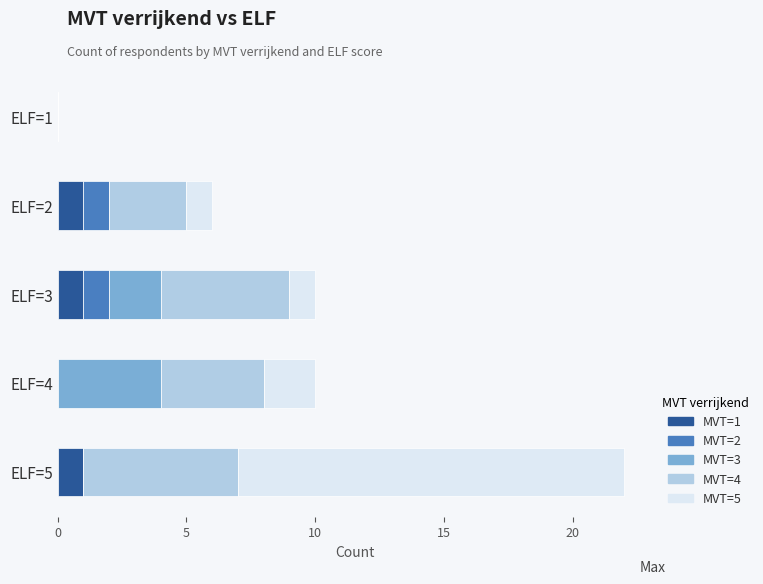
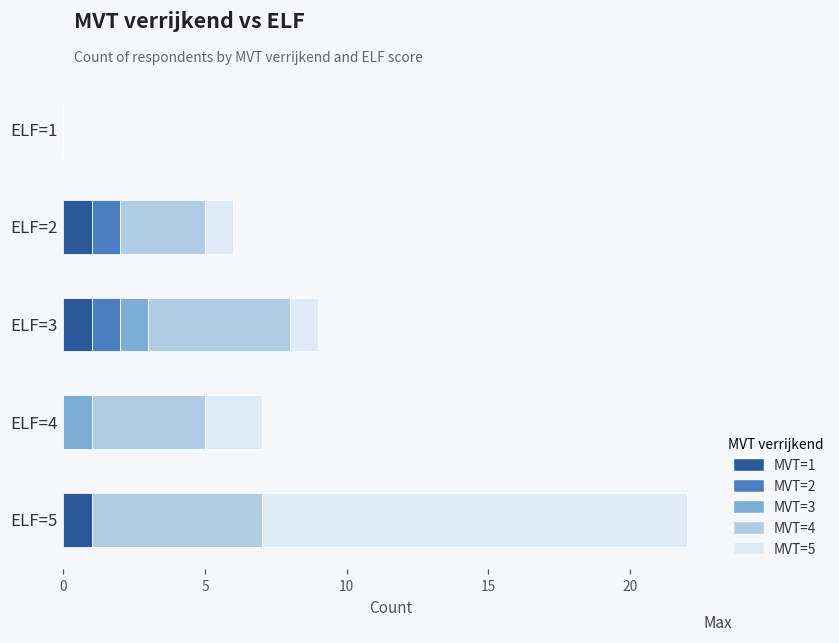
MVT=3, ELF=3: 2 -> 1
MVT=3, ELF=4: 4 -> 1
